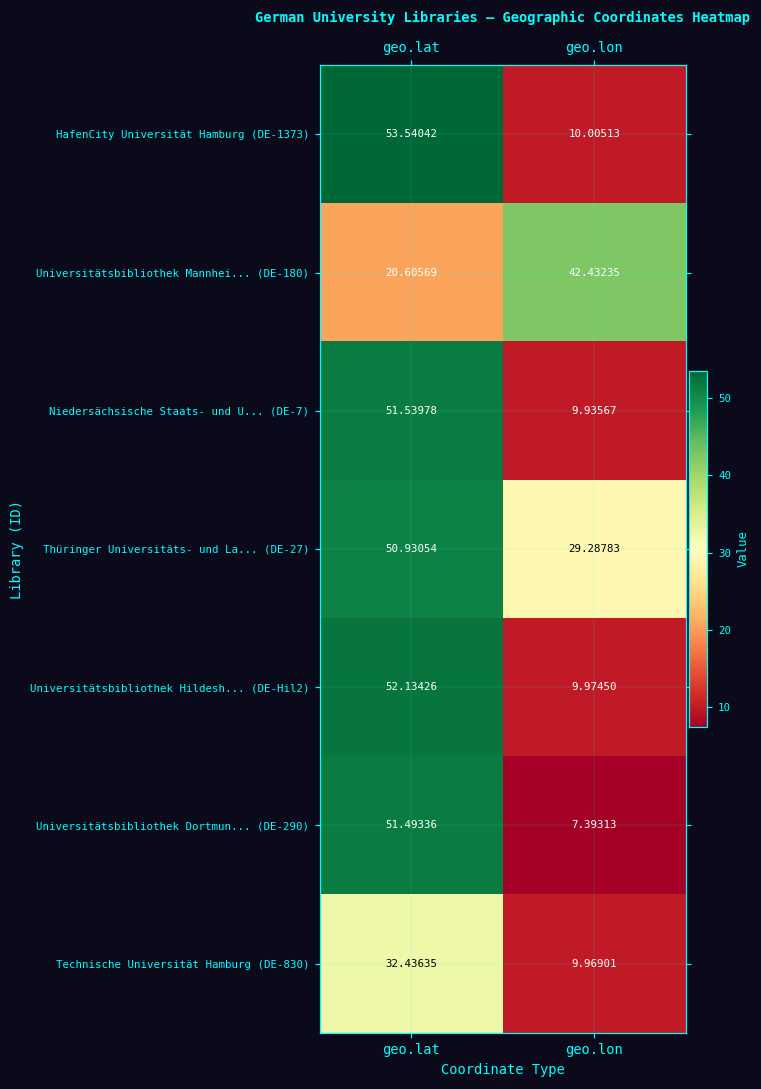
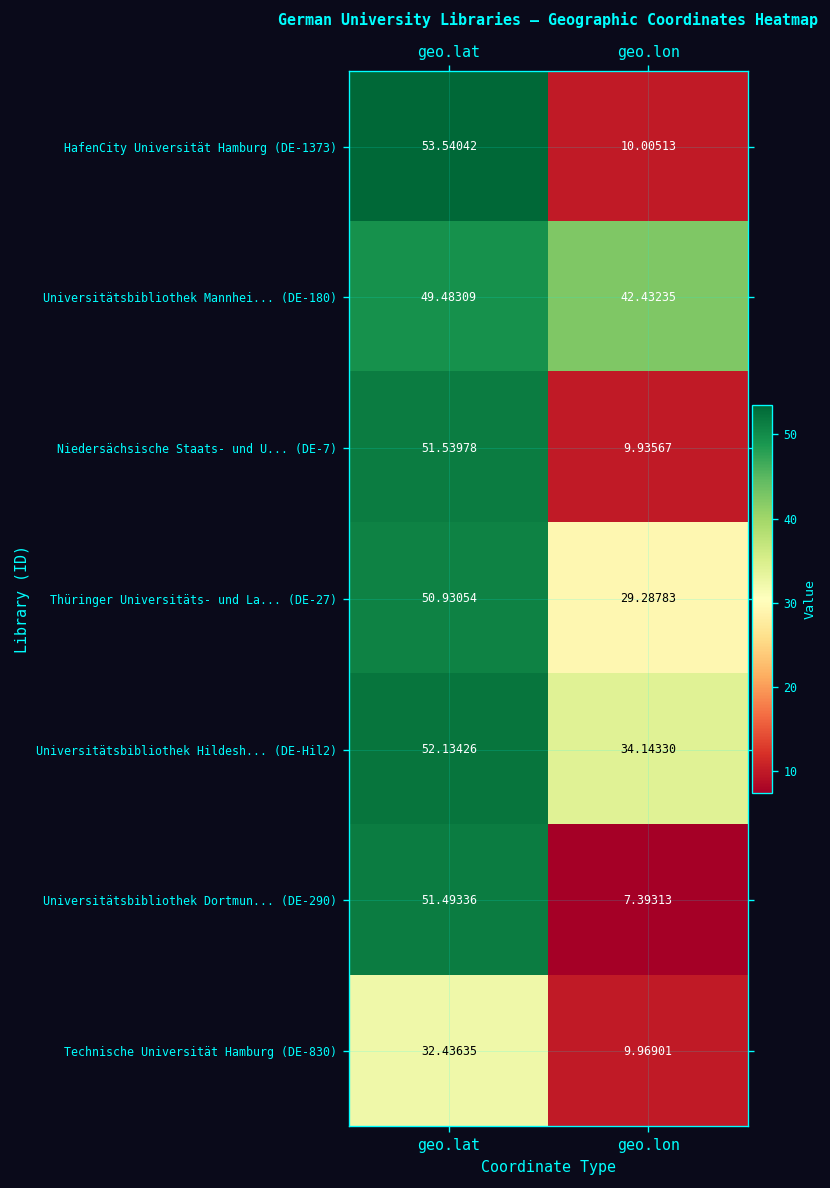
Universitätsbibliothek Mannhei... (DE-180), geo.lat: 20.60569 -> 49.48309
Universitätsbibliothek Hildesh... (DE-Hil2), geo.lon: 9.97450 -> 34.14330
